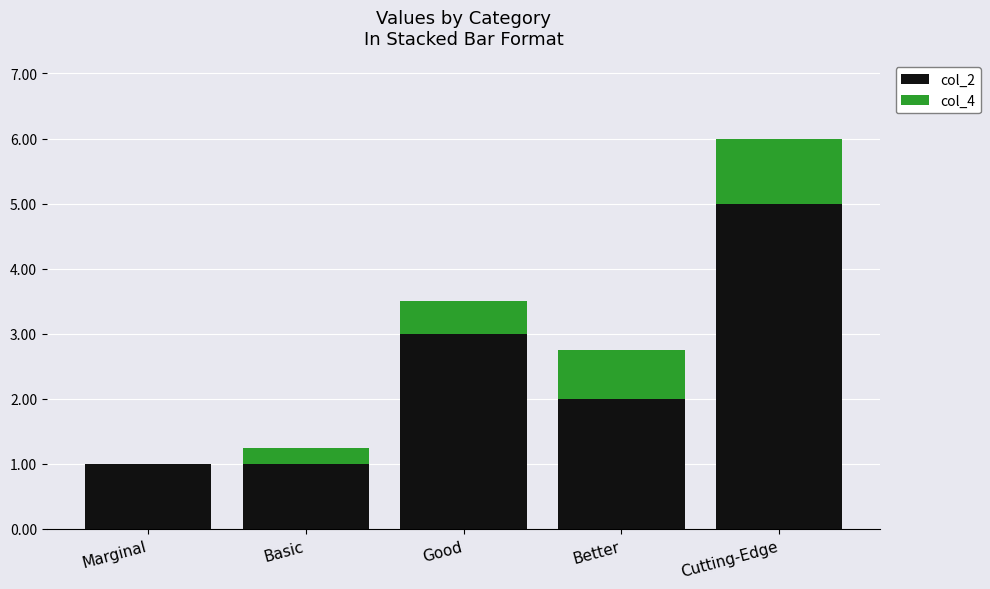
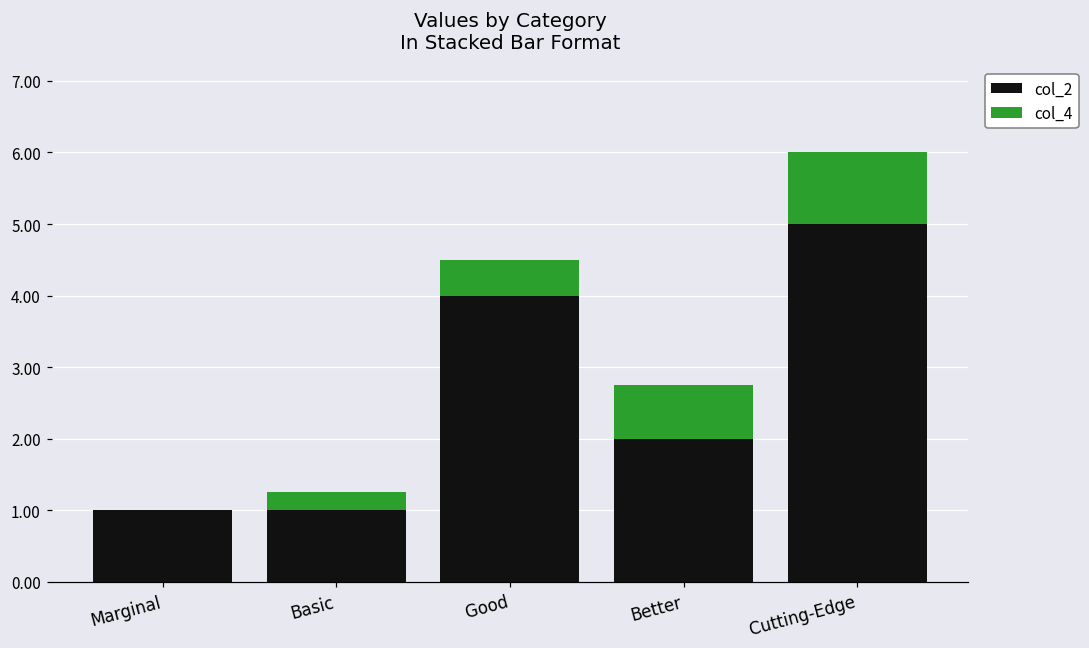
col_2, Good: 3 -> 4
